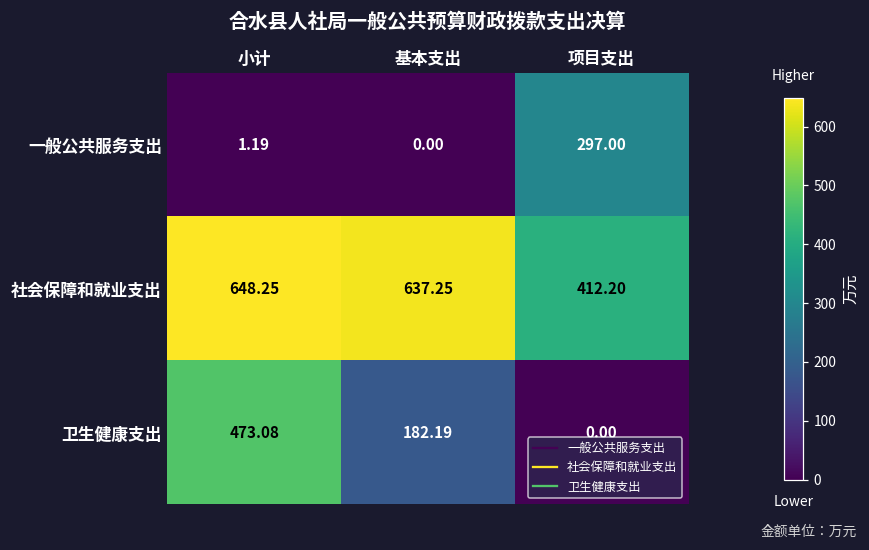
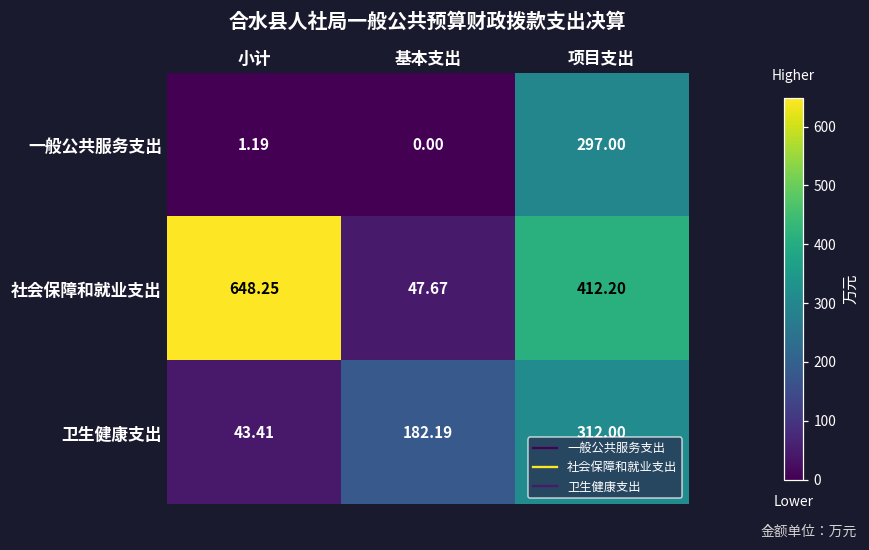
社会保障和就业支出, 基本支出: 637.25 -> 47.67
卫生健康支出, 小计: 473.08 -> 43.41
卫生健康支出, 项目支出: 0.00 -> 312.00
